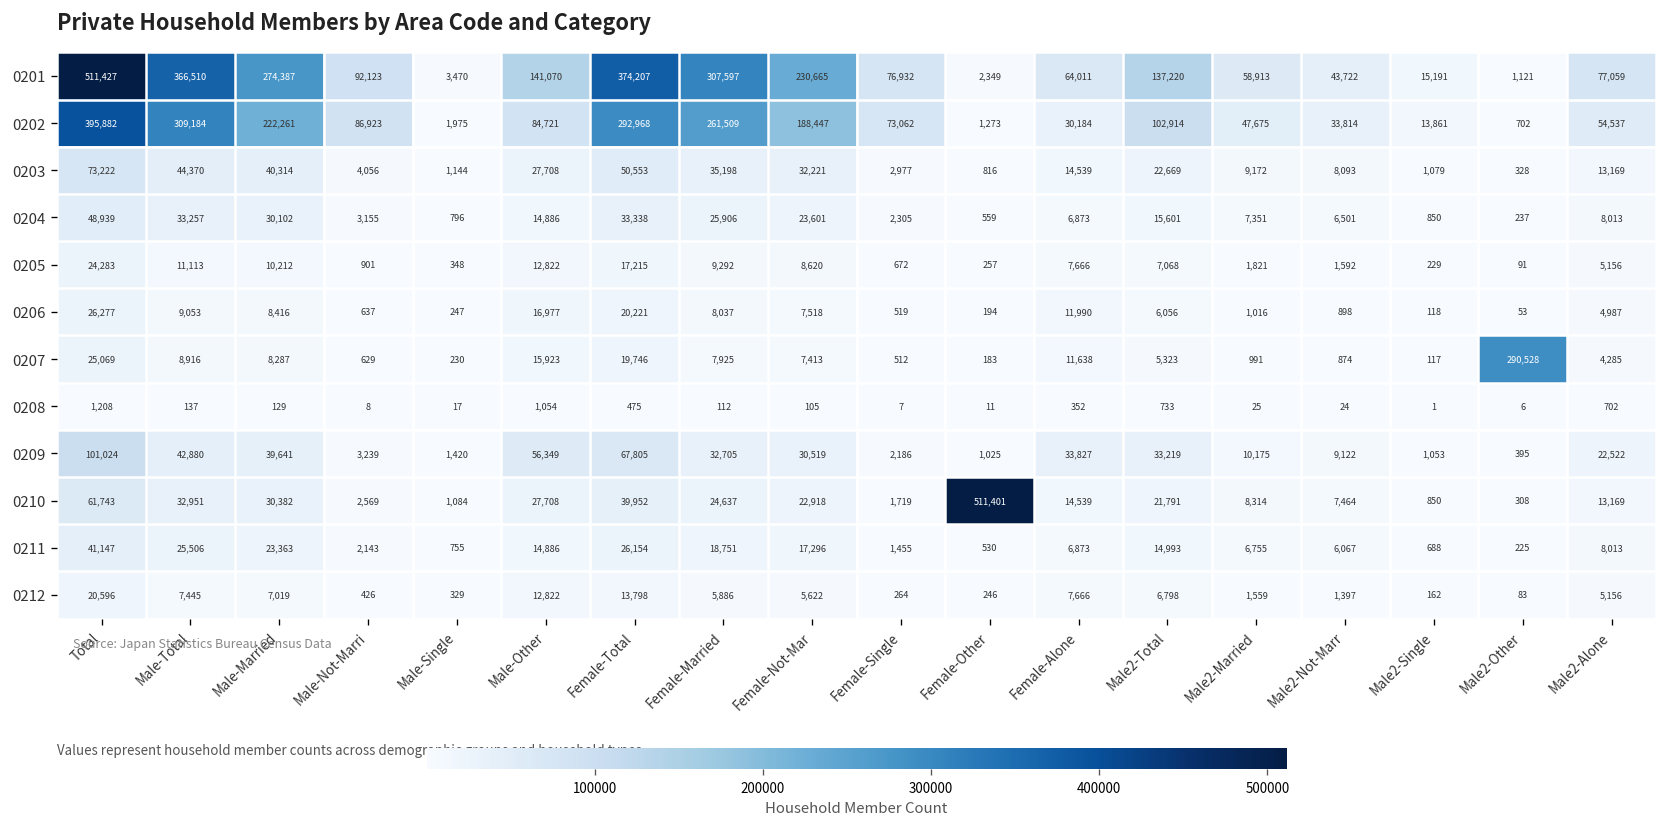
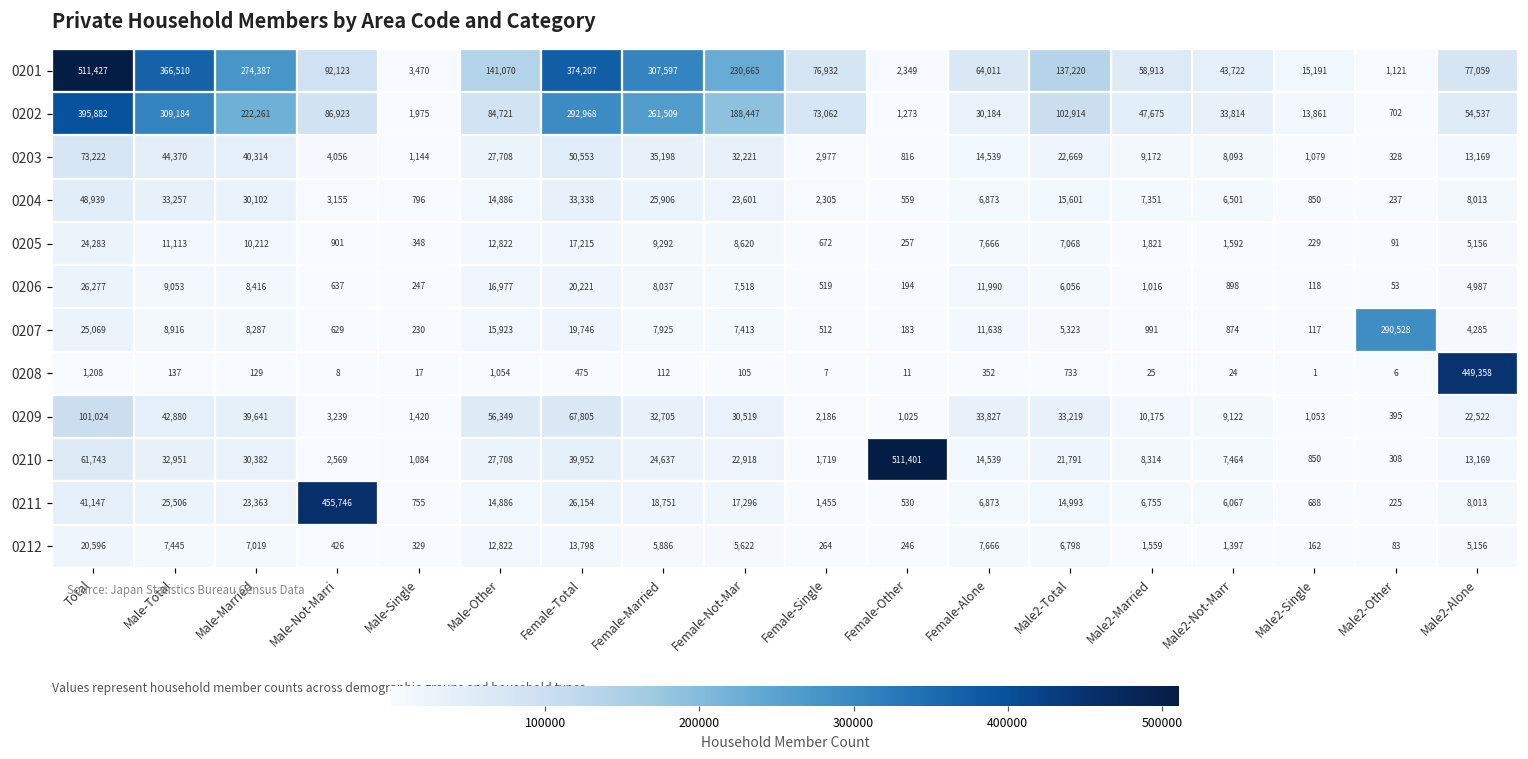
0208, Male2-Alone: 702 -> 449,358
0211, Male-Not-Marri: 2,143 -> 455,746
